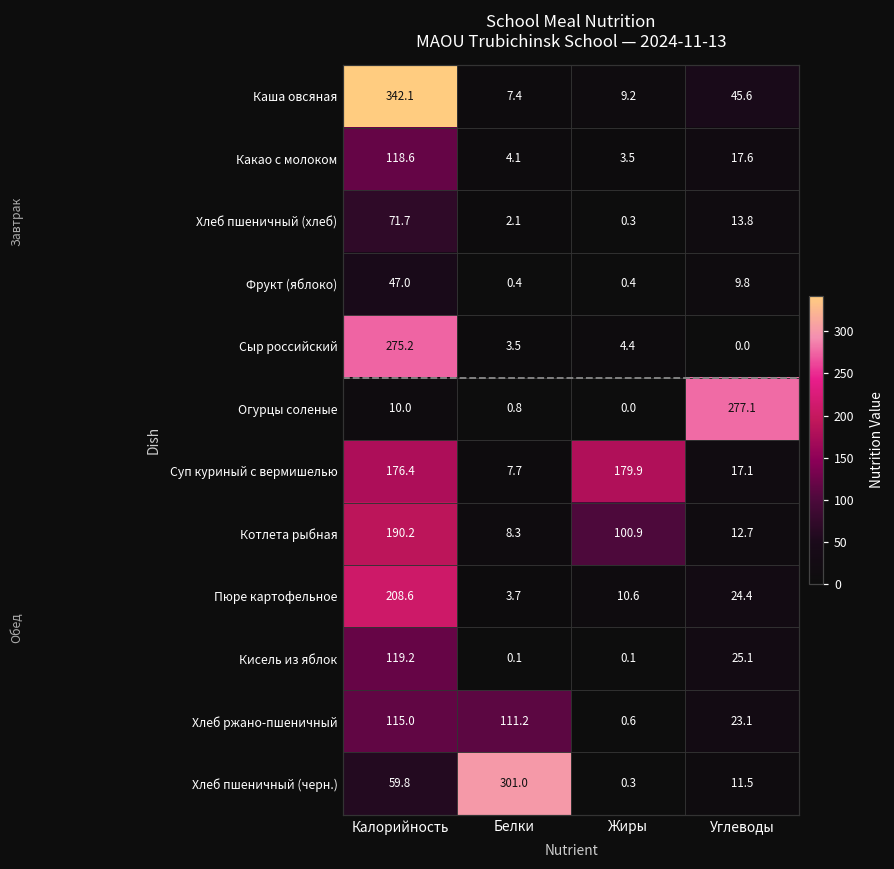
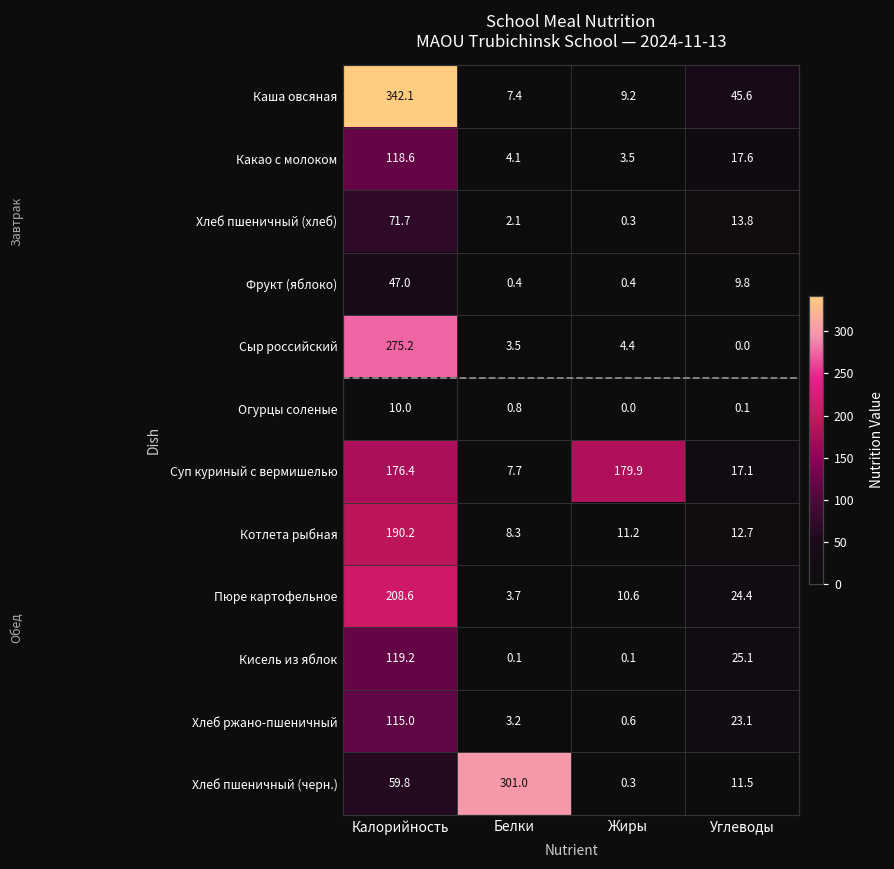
Огурцы соленые, Углеводы: 277.1 -> 0.1
Котлета рыбная, Жиры: 100.9 -> 11.2
Хлеб ржано-пшеничный, Белки: 111.2 -> 3.2
